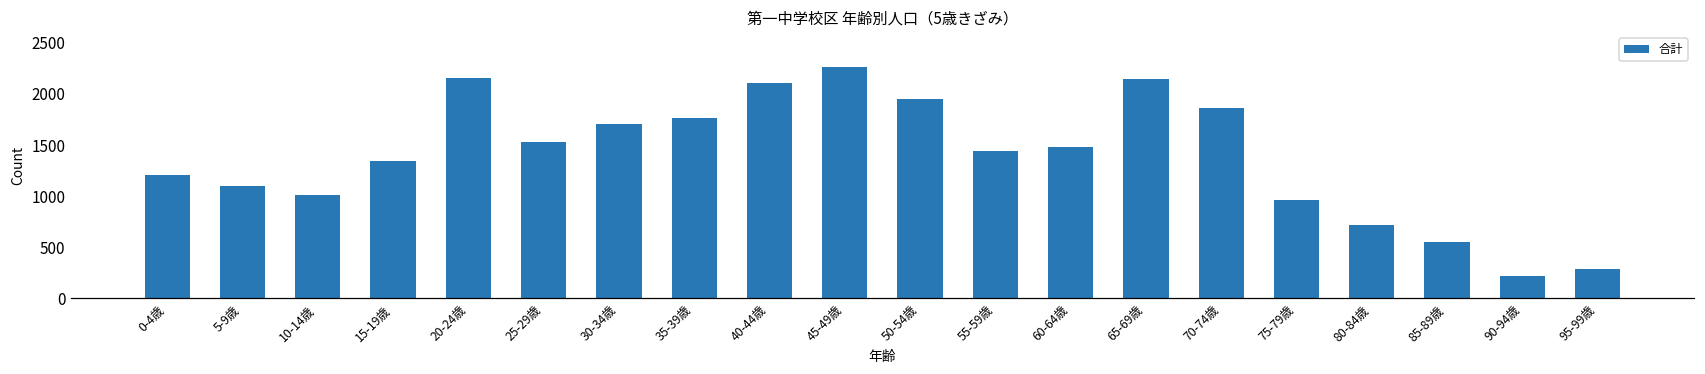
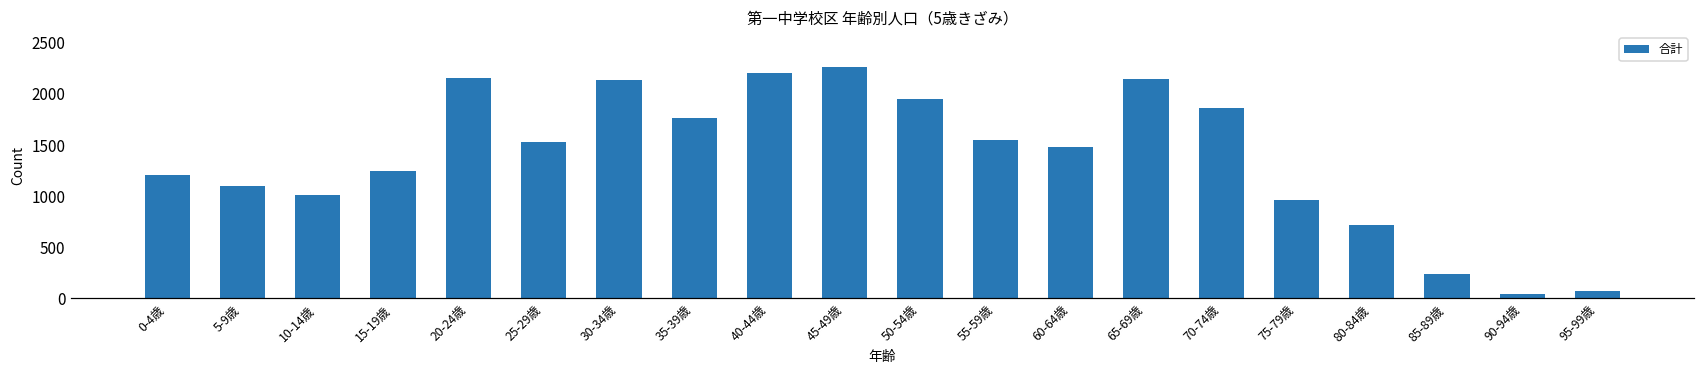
15-19歳: 1300 -> 1200
30-34歳: 1700 -> 2100
40-44歳: 2100 -> 2200
55-59歳: 1400 -> 1500
85-89歳: 600 -> 200
90-94歳: 200 -> 0
95-99歳: 300 -> 100
